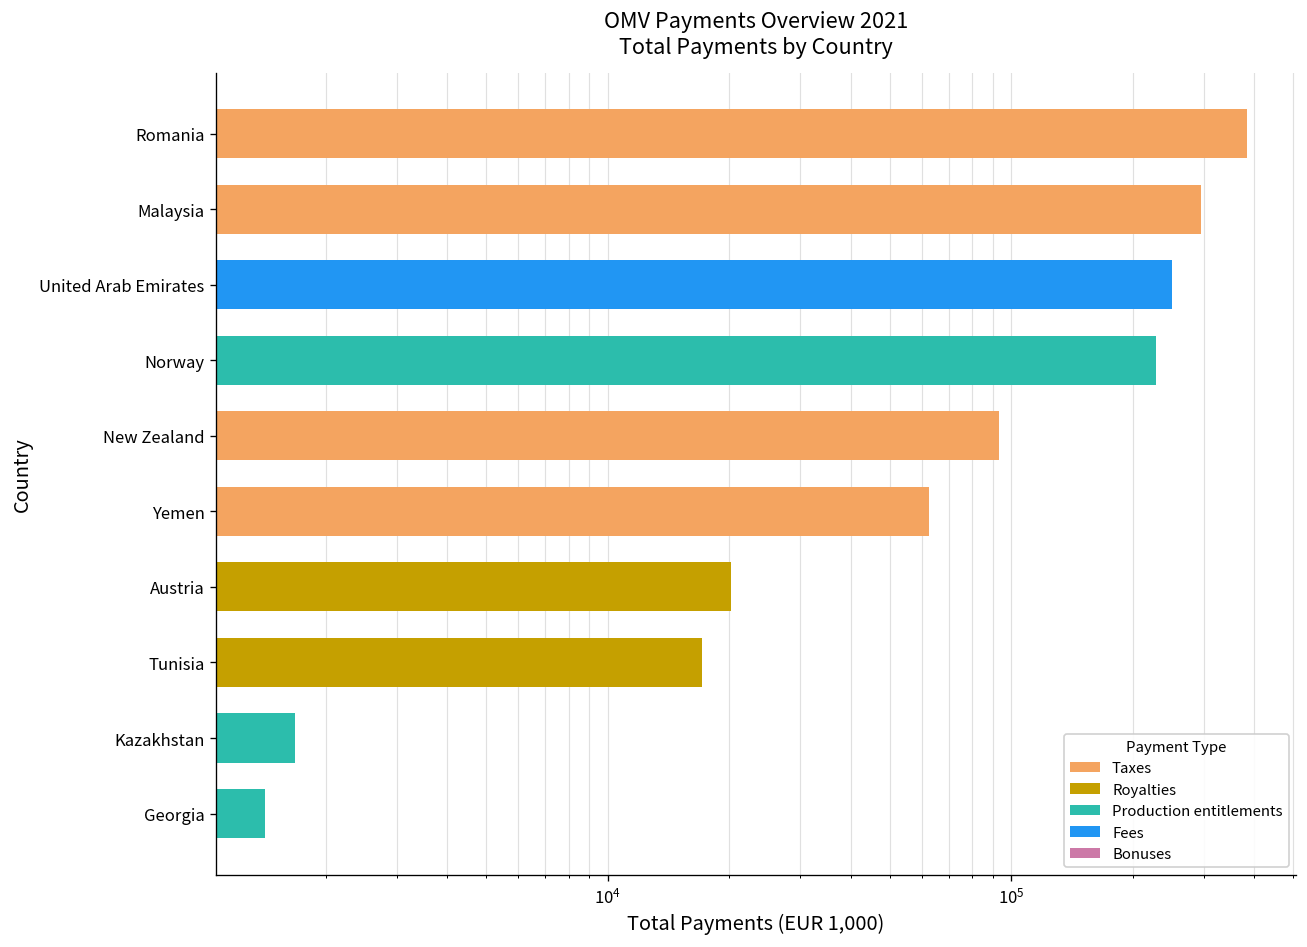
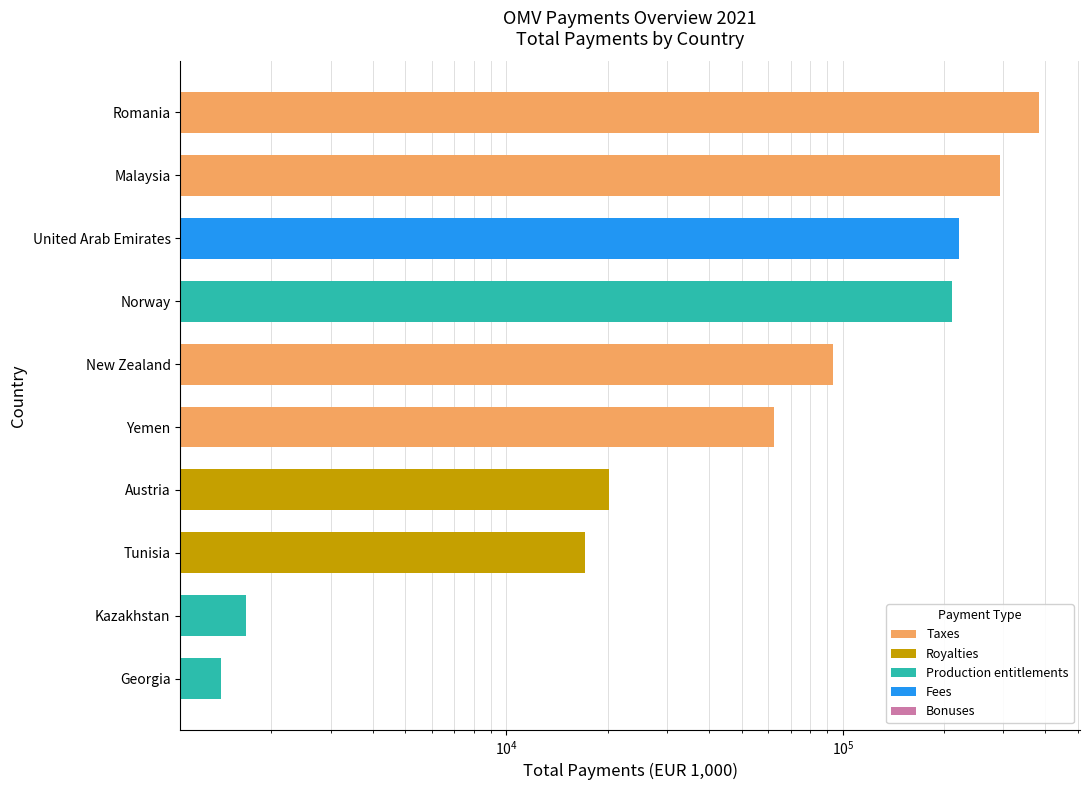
United Arab Emirates: 250000 -> 220000
Norway: 230000 -> 210000
